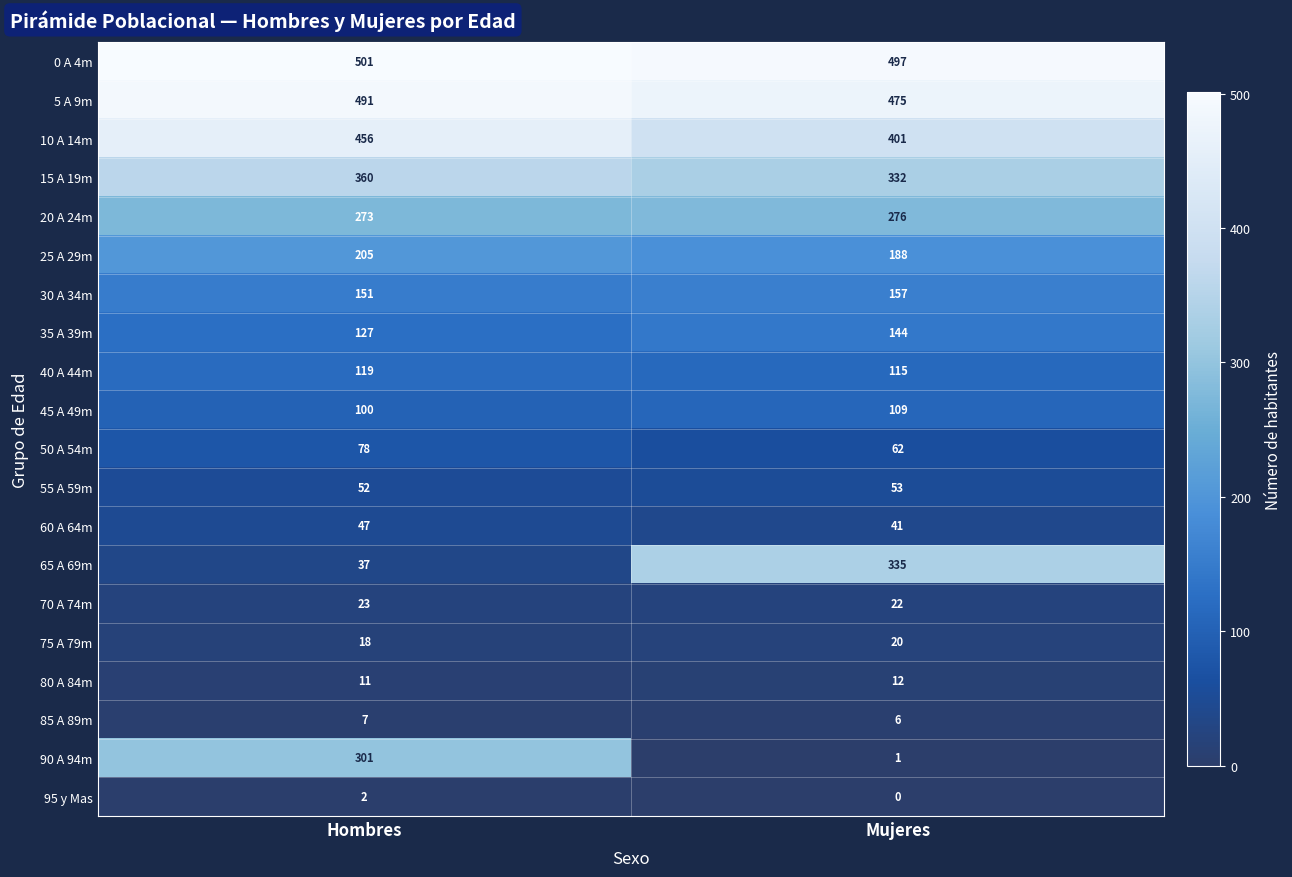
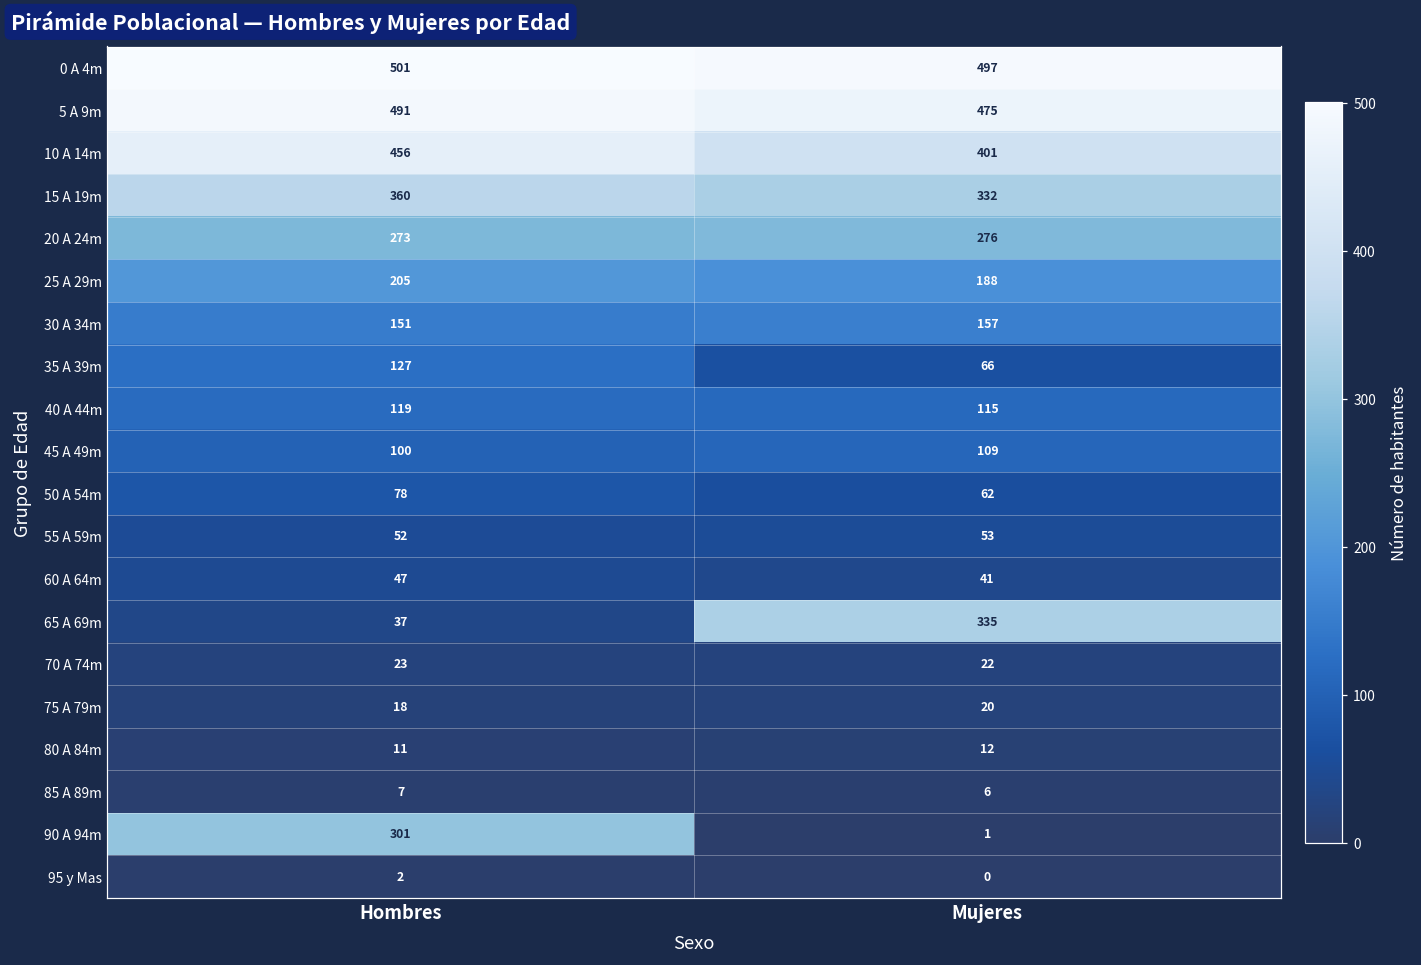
35 A 39m, Mujeres: 144 -> 66
